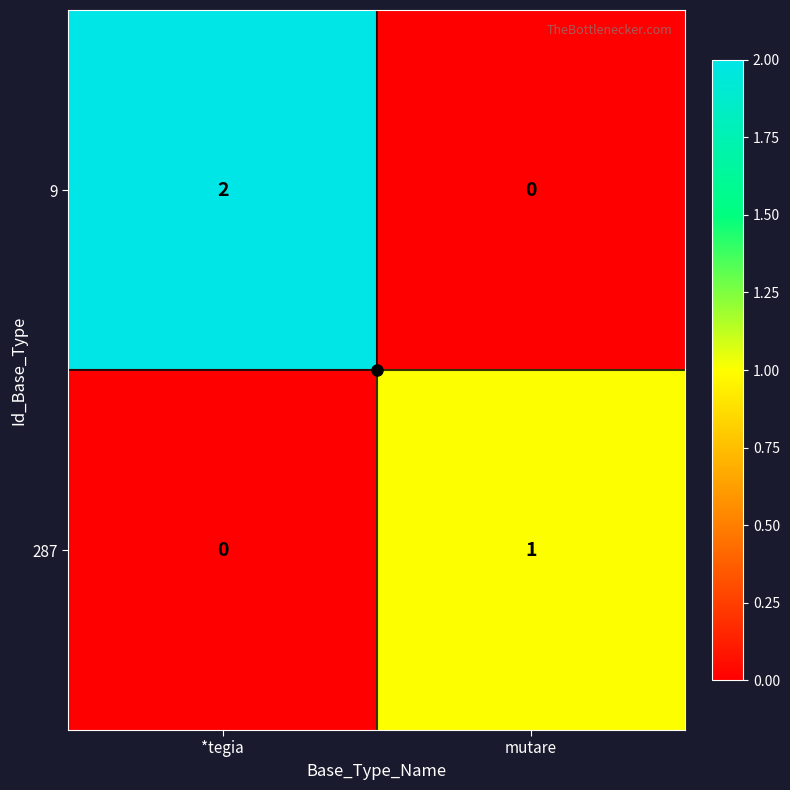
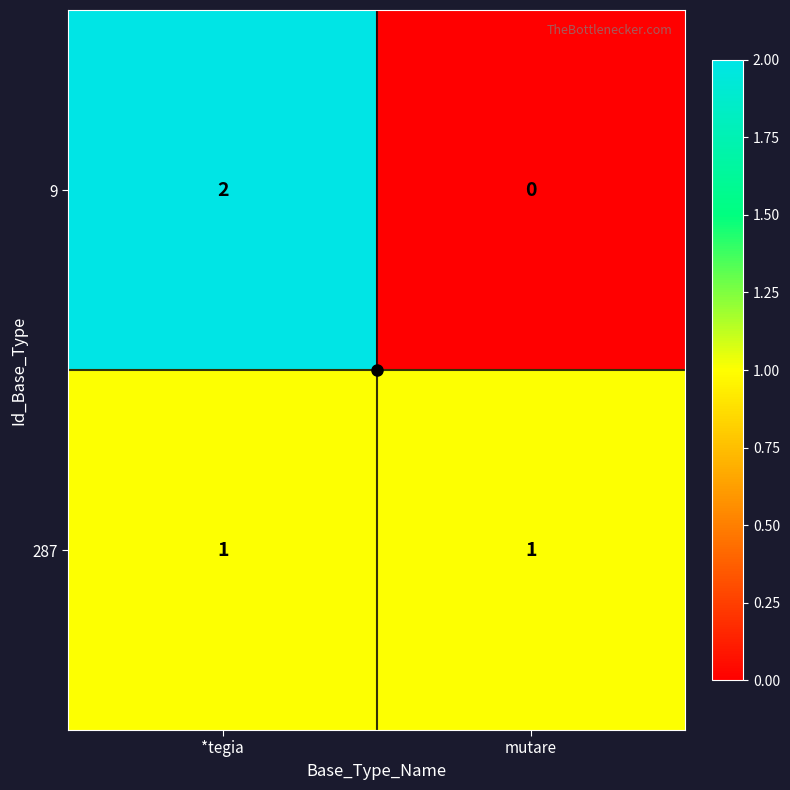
287, *tegia: 0 -> 1
